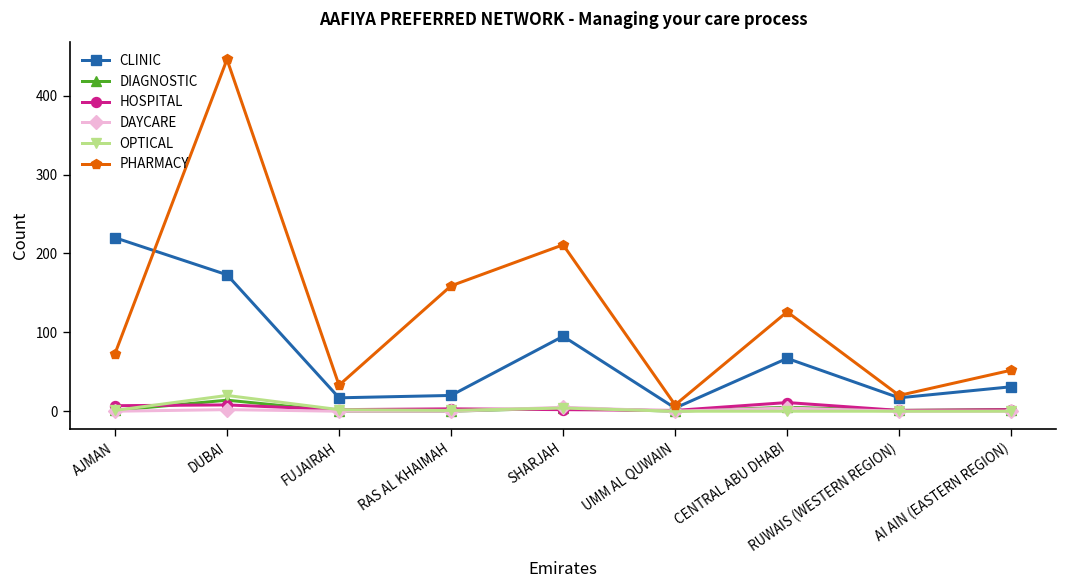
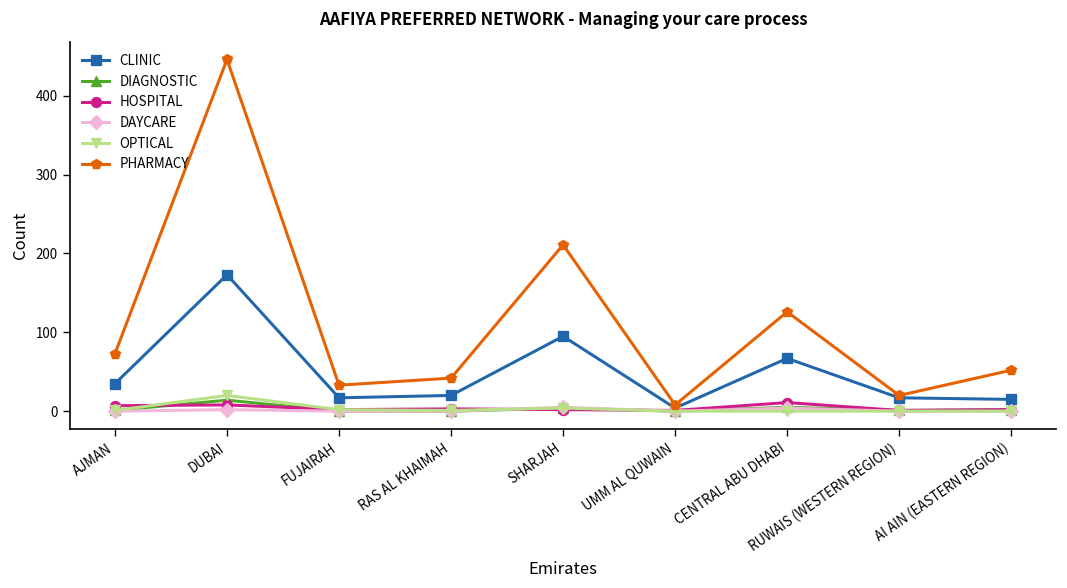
CLINIC, AJMAN: 220 -> 40
PHARMACY, RAS AL KHAIMAH: 160 -> 40
CLINIC, AI AIN (EASTERN REGION): 30 -> 20
